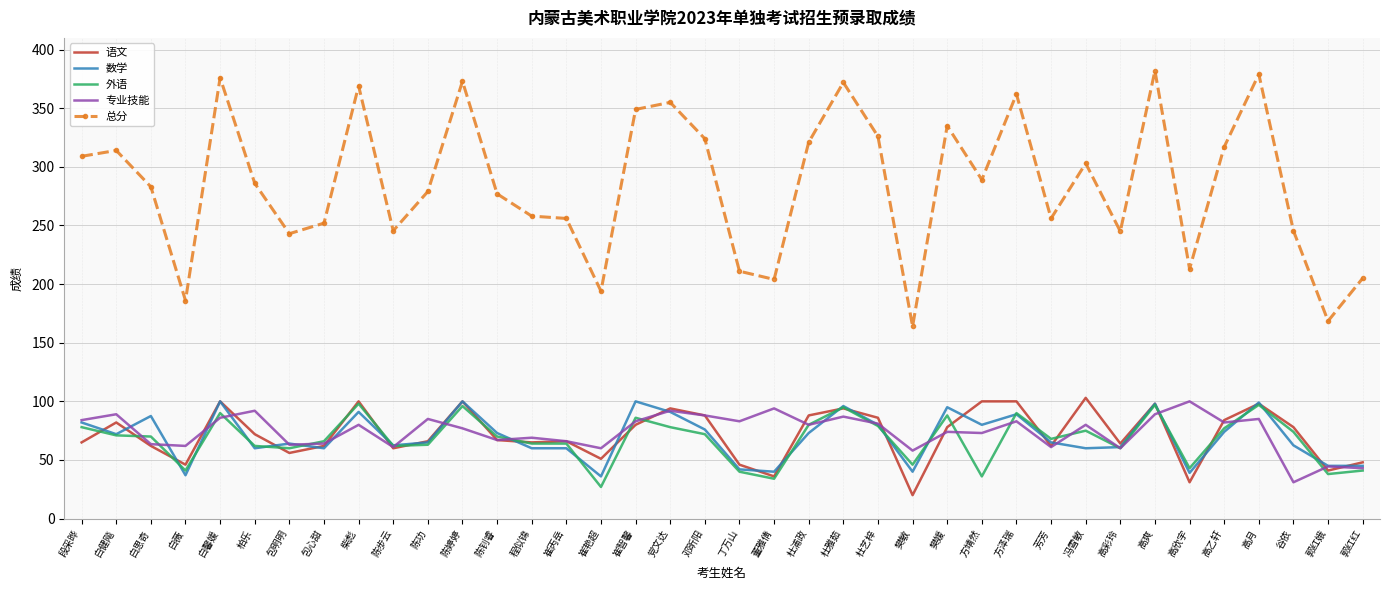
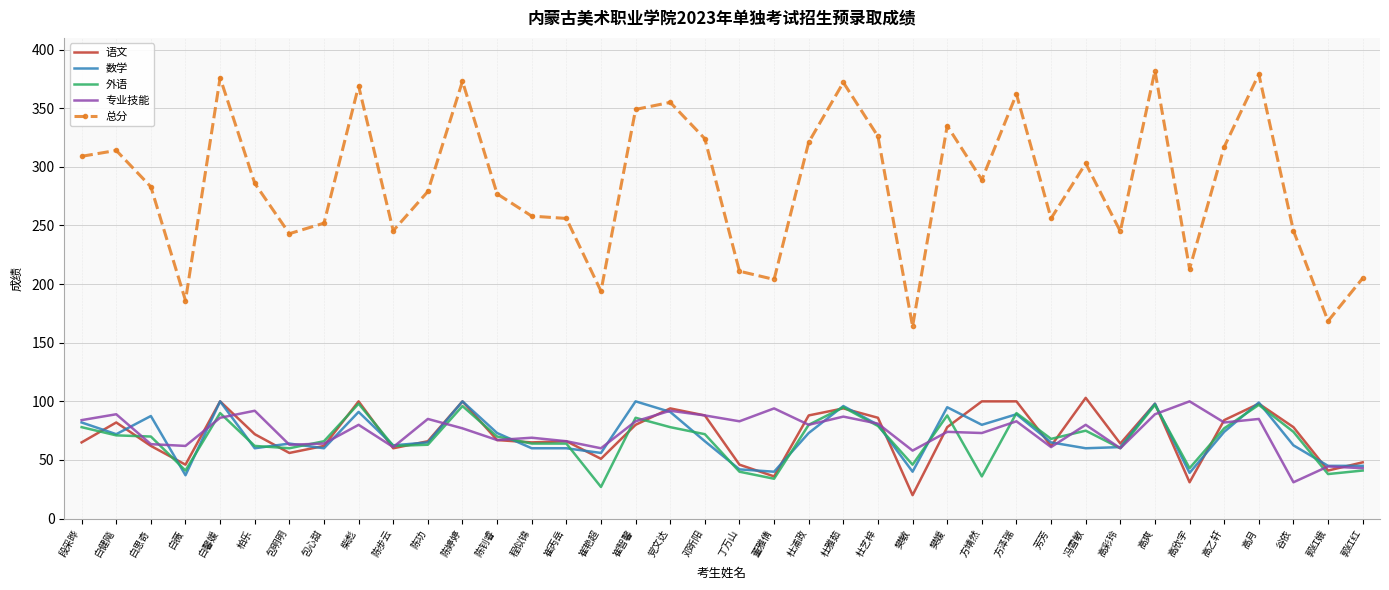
数学, 崔艳超: 36 -> 56
数学, 邓昕阳: 76 -> 66
